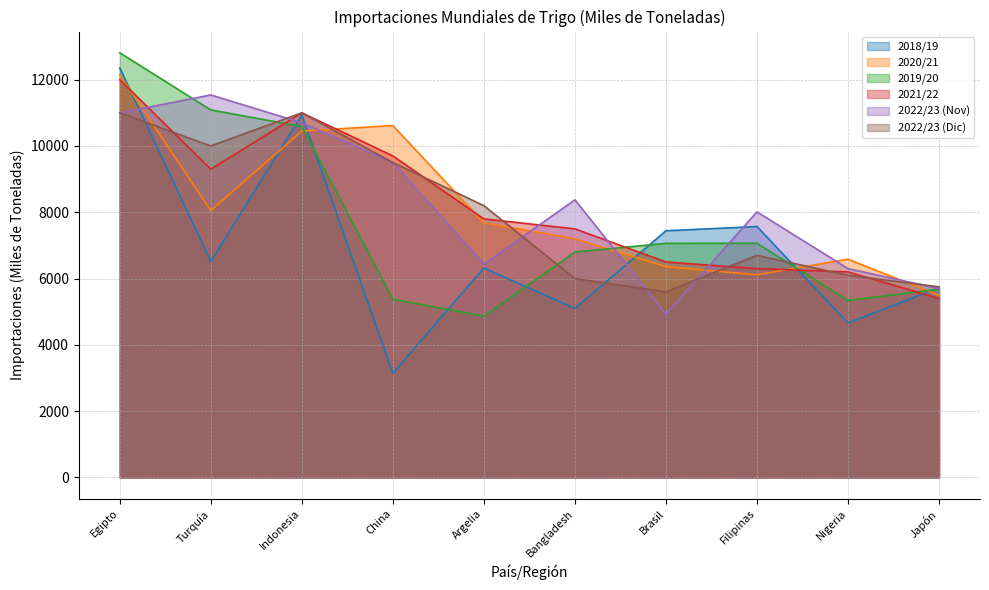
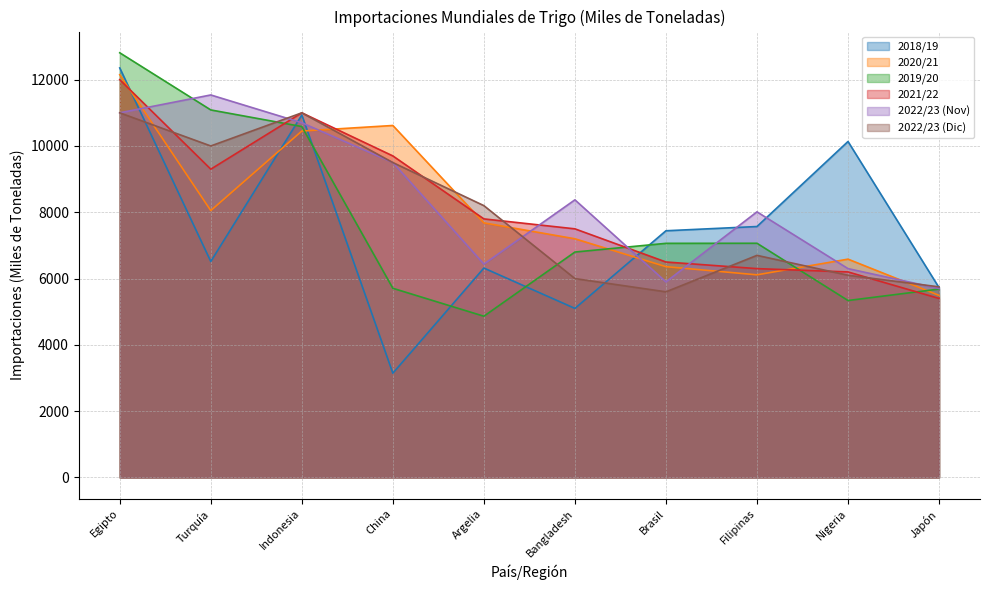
2019/20, China: 5400 -> 5700
2022/23 (Nov), Brasil: 4900 -> 5900
2018/19, Nigeria: 4700 -> 10100
